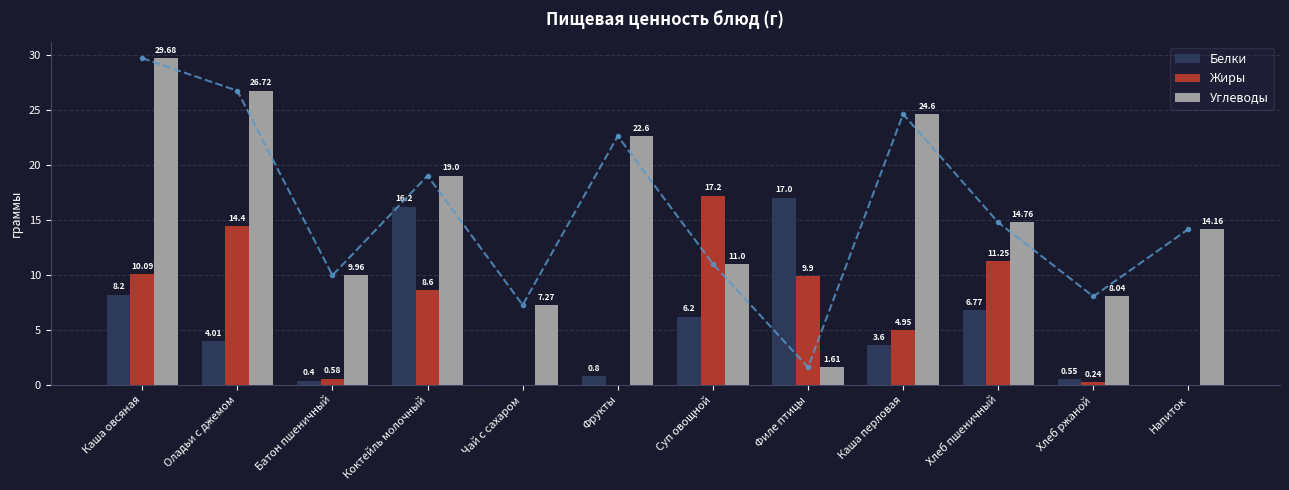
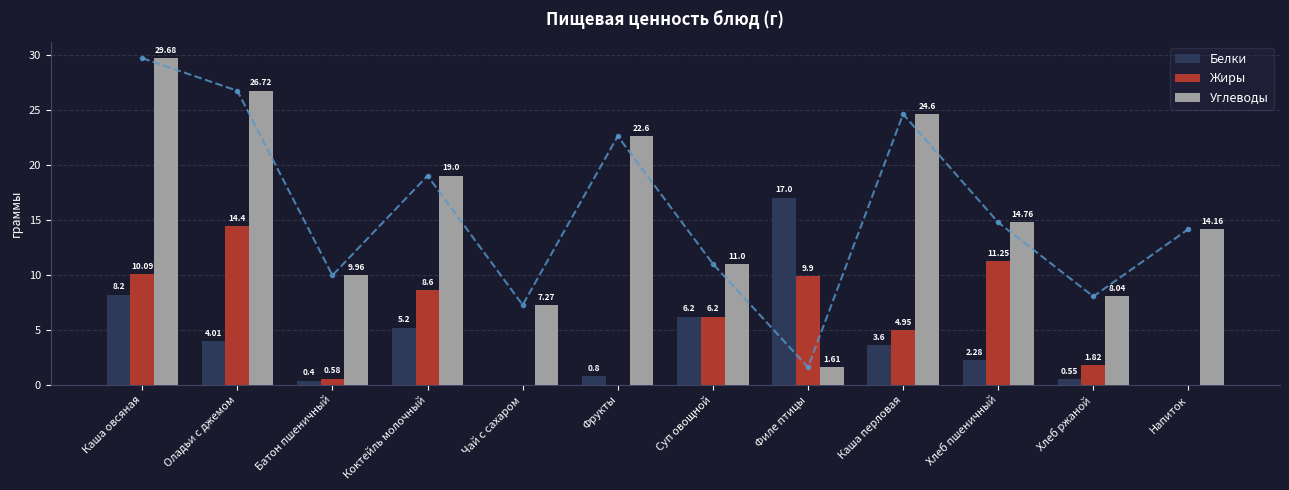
Белки, Коктейль молочный: 16.2 -> 5.2
Жиры, Суп овощной: 17.2 -> 6.2
Белки, Хлеб пшеничный: 6.77 -> 2.28
Жиры, Хлеб ржаной: 0.24 -> 1.82
